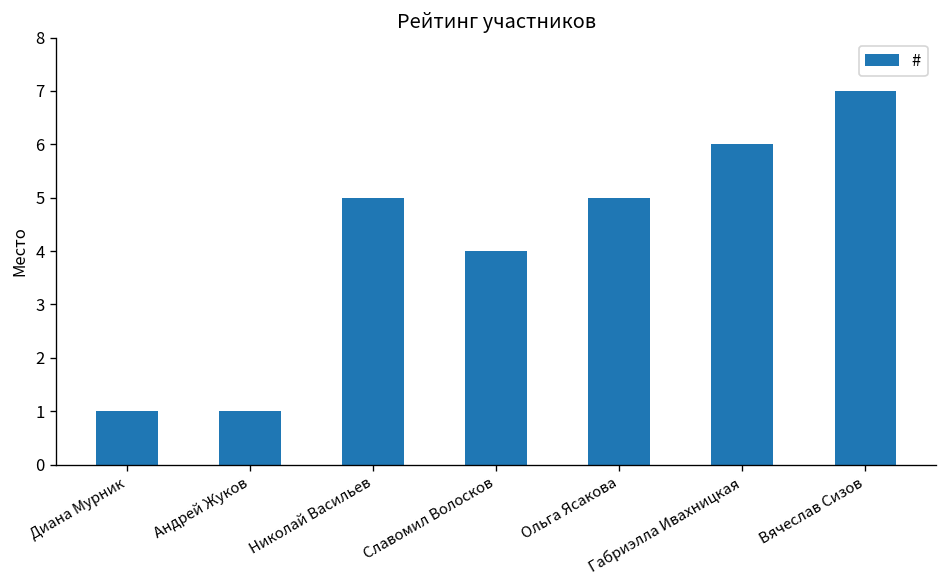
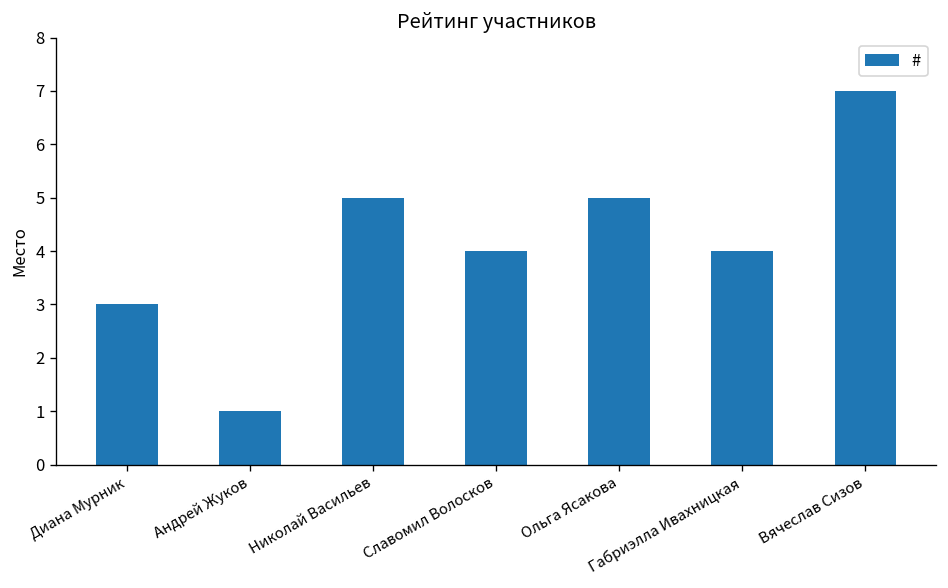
Диана Мурник: 1 -> 3
Габриэлла Ивахницкая: 6 -> 4
